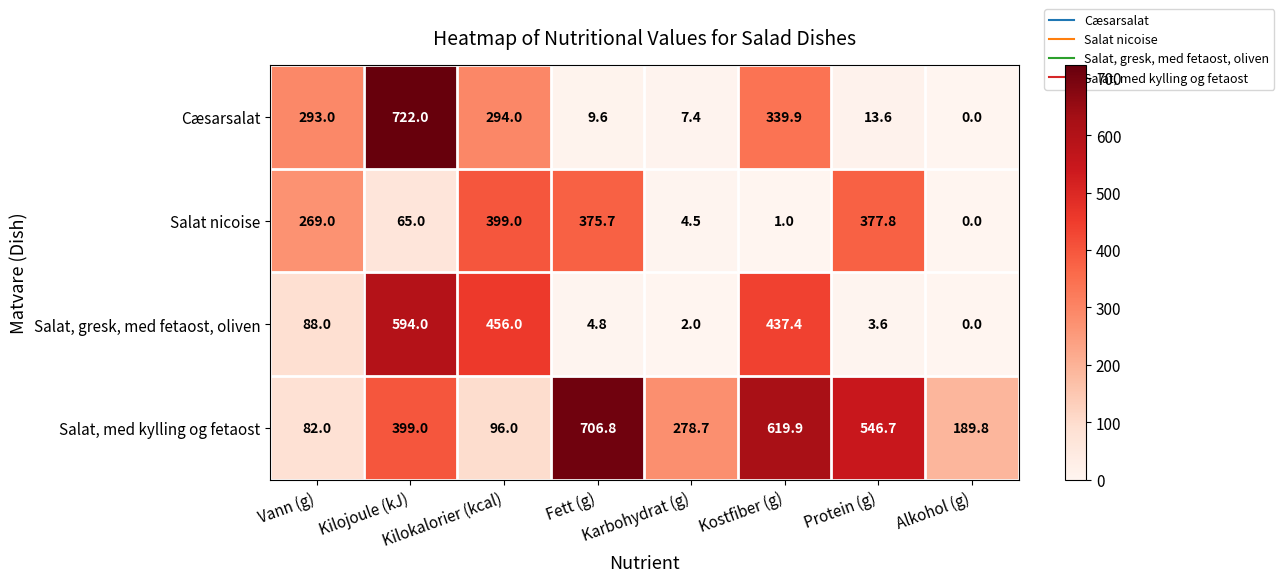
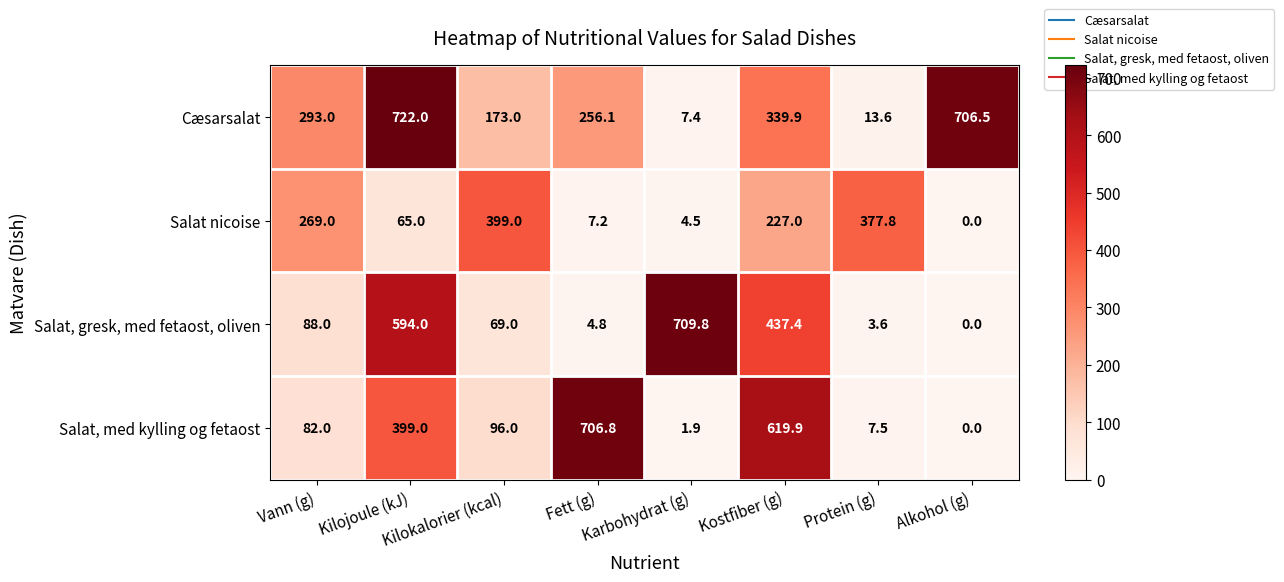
Cæsarsalat, Kilokalorier (kcal): 294.0 -> 173.0
Cæsarsalat, Fett (g): 9.6 -> 256.1
Cæsarsalat, Alkohol (g): 0.0 -> 706.5
Salat nicoise, Fett (g): 375.7 -> 7.2
Salat nicoise, Kostfiber (g): 1.0 -> 227.0
Salat, gresk, med fetaost, oliven, Kilokalorier (kcal): 456.0 -> 69.0
Salat, gresk, med fetaost, oliven, Karbohydrat (g): 2.0 -> 709.8
Salat, med kylling og fetaost, Karbohydrat (g): 278.7 -> 1.9
Salat, med kylling og fetaost, Protein (g): 546.7 -> 7.5
Salat, med kylling og fetaost, Alkohol (g): 189.8 -> 0.0
